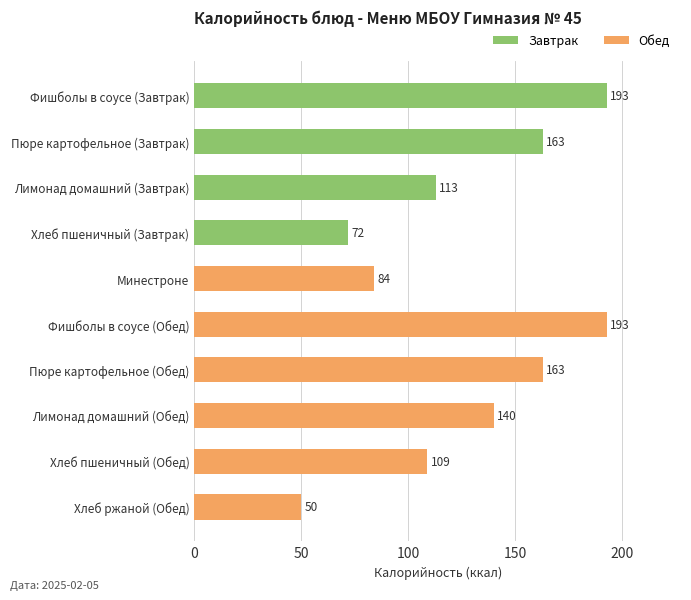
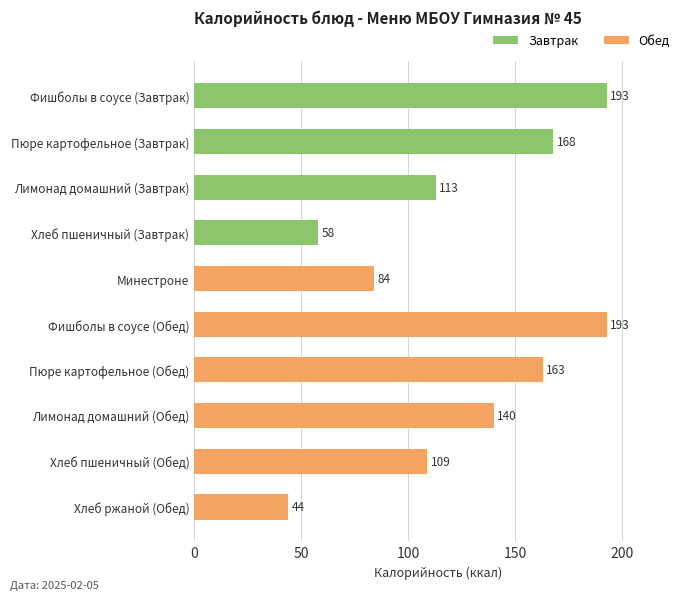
Пюре картофельное (Завтрак): 163 -> 168
Хлеб пшеничный (Завтрак): 72 -> 58
Хлеб ржаной (Обед): 50 -> 44
